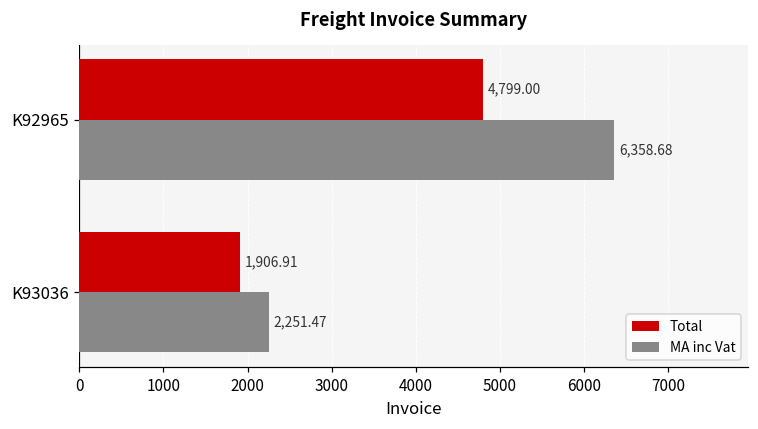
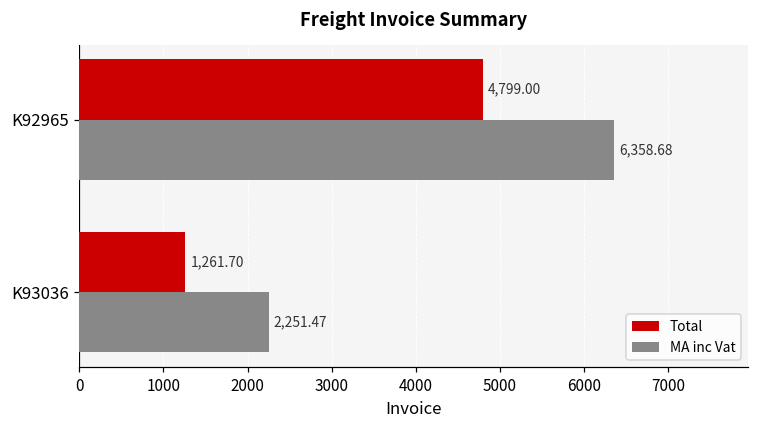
Total, K93036: 1,906.91 -> 1,261.70
